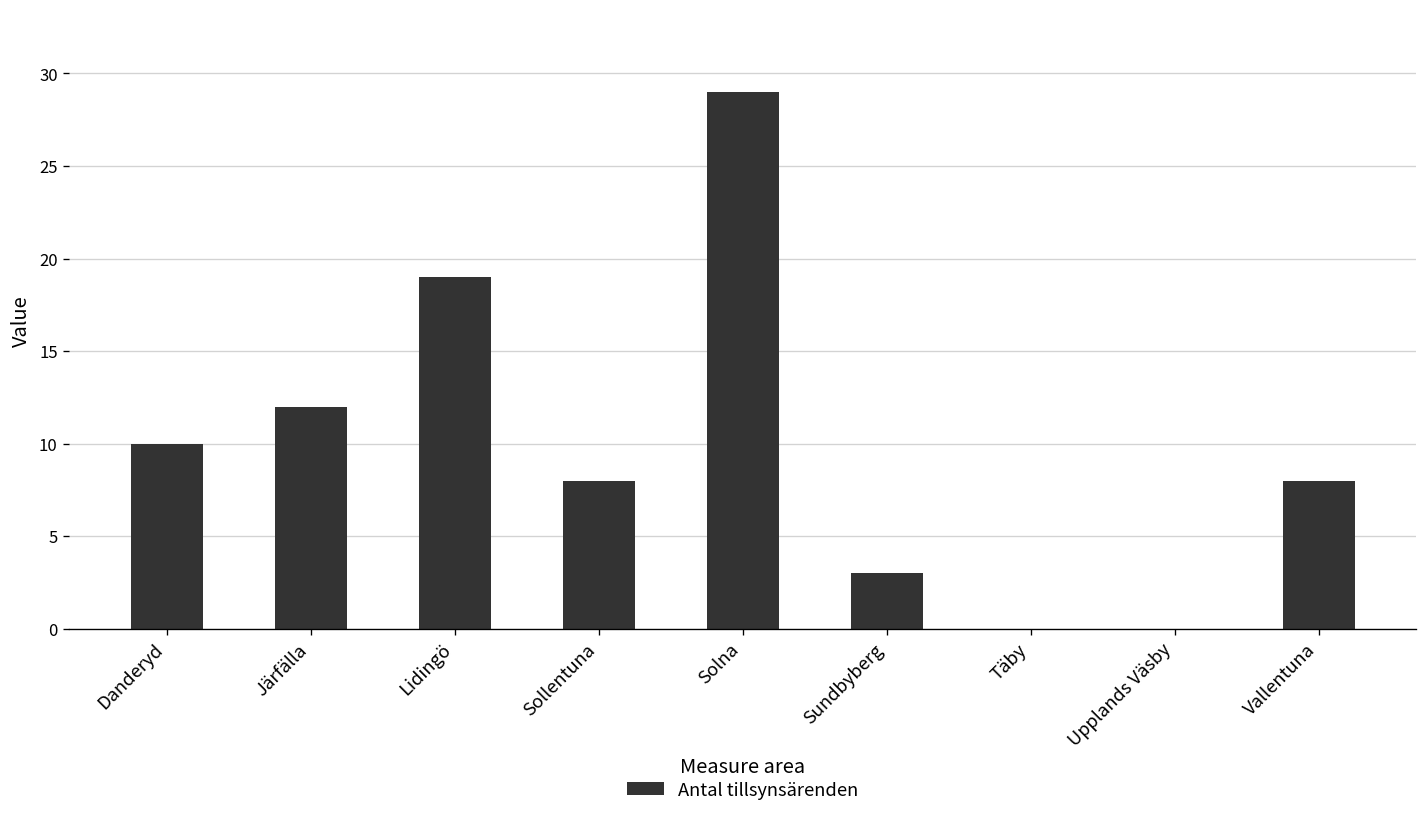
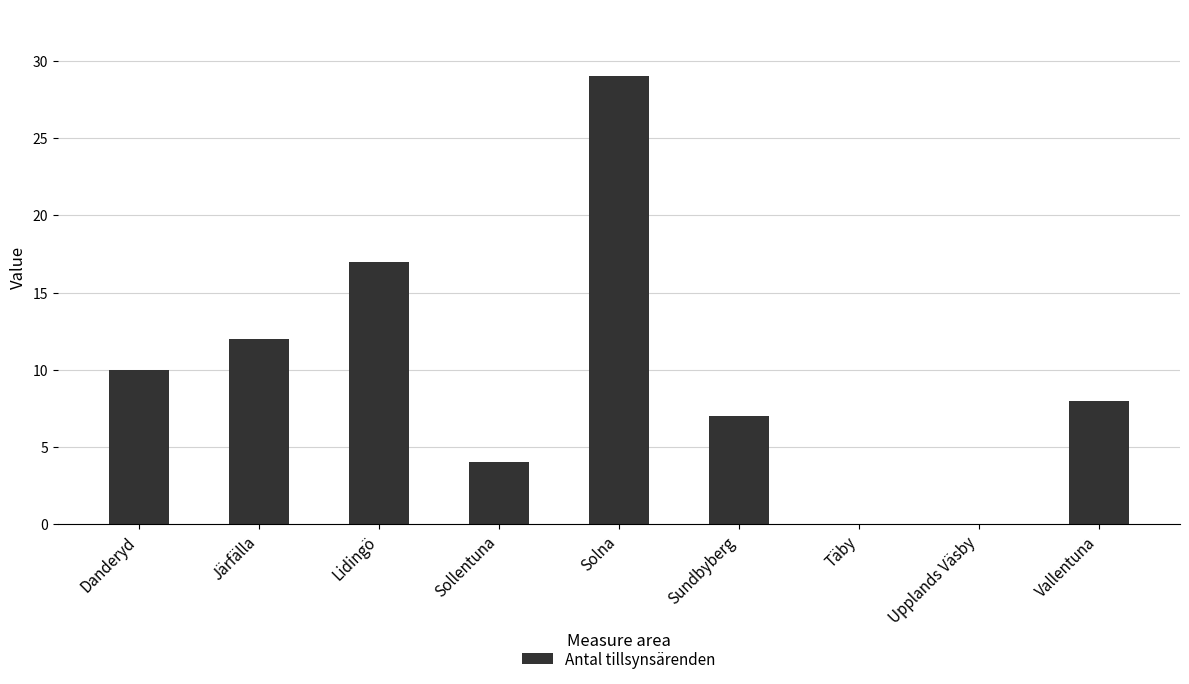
Lidingö: 19 -> 17
Sollentuna: 8 -> 4
Sundbyberg: 3 -> 7
